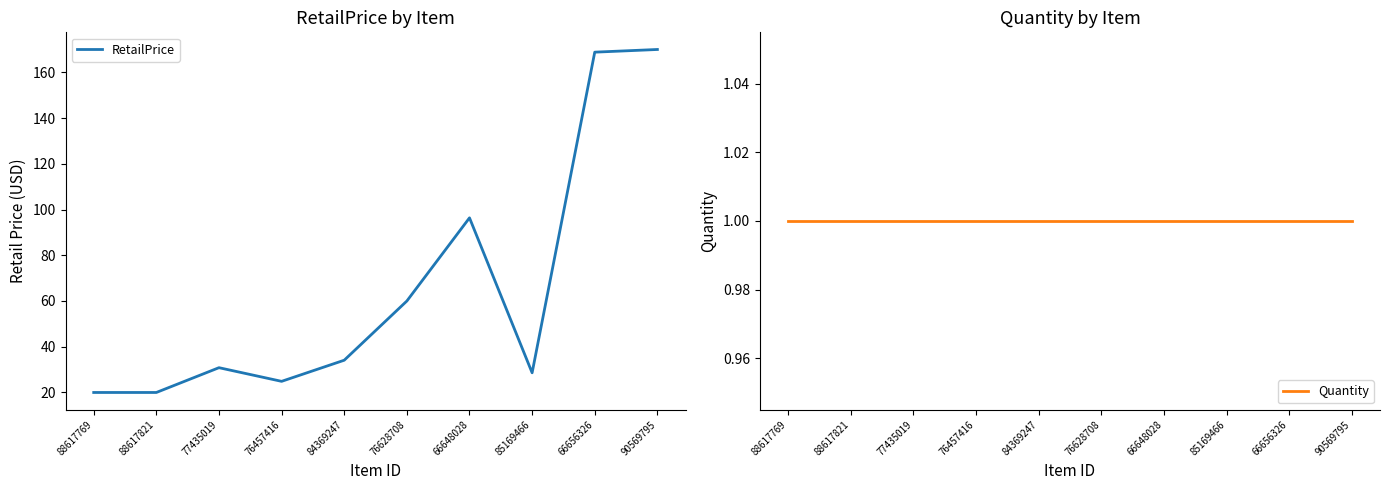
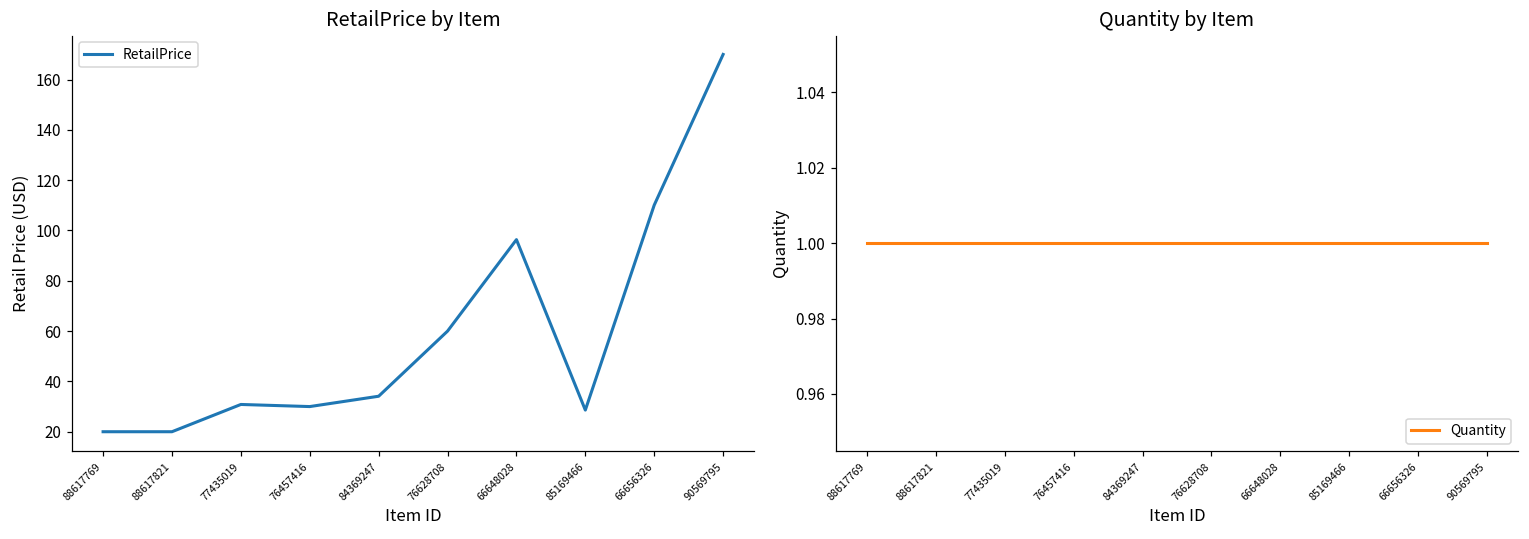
RetailPrice by Item, 76457416: 25 -> 30
RetailPrice by Item, 66656326: 169 -> 110
